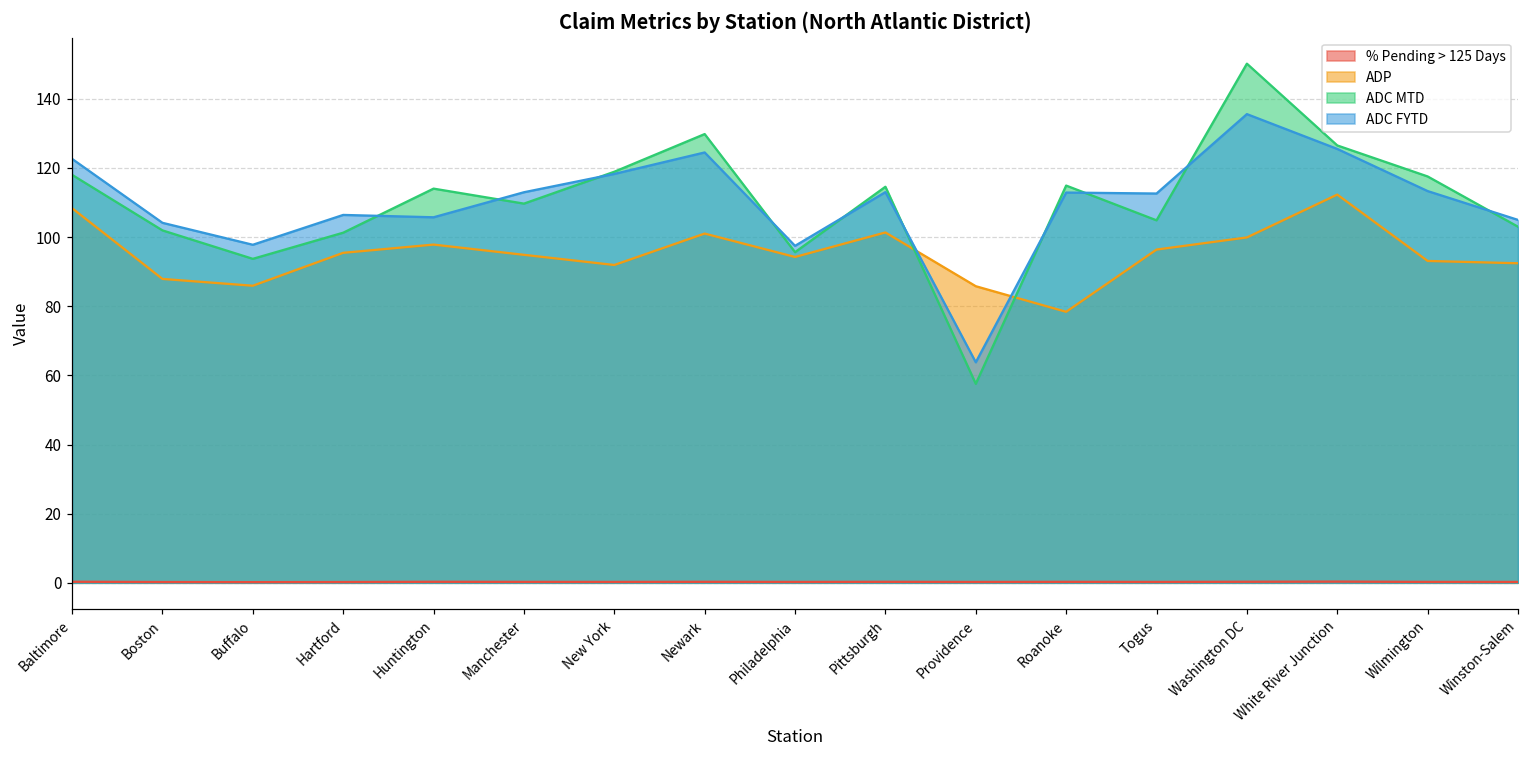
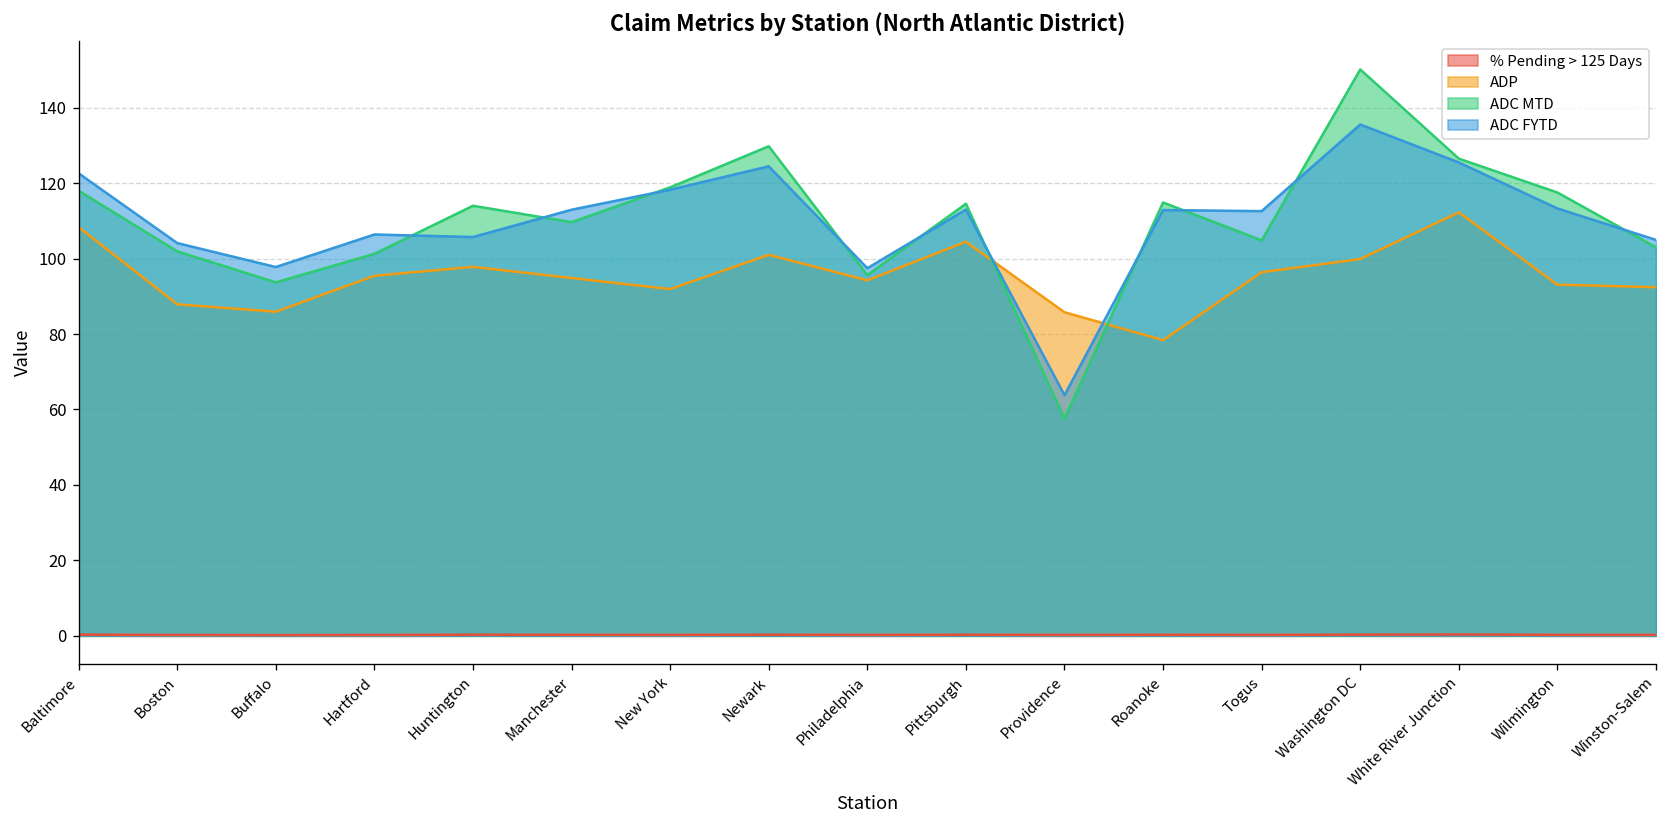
ADP, Pittsburgh: 101 -> 104
